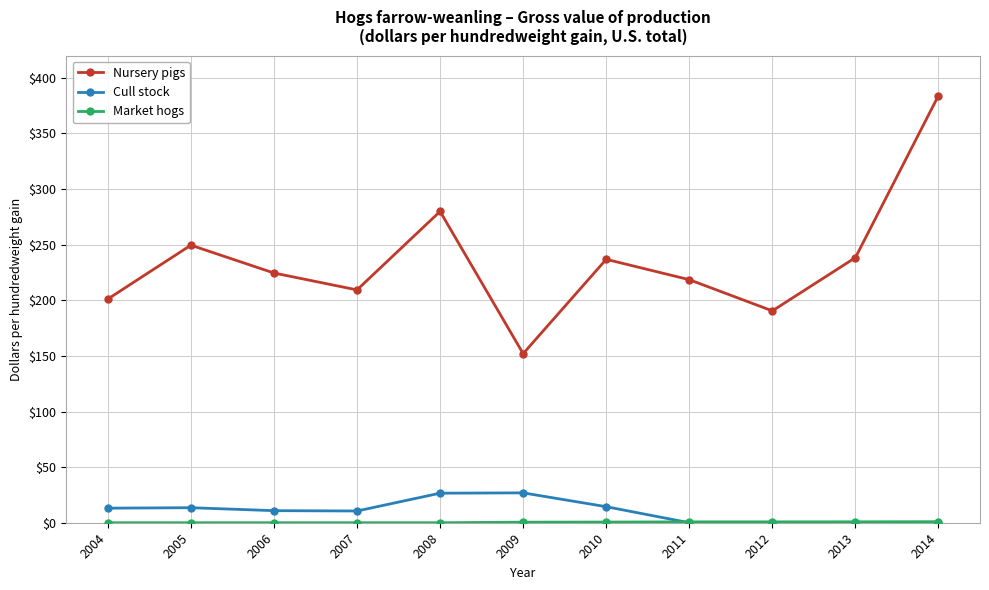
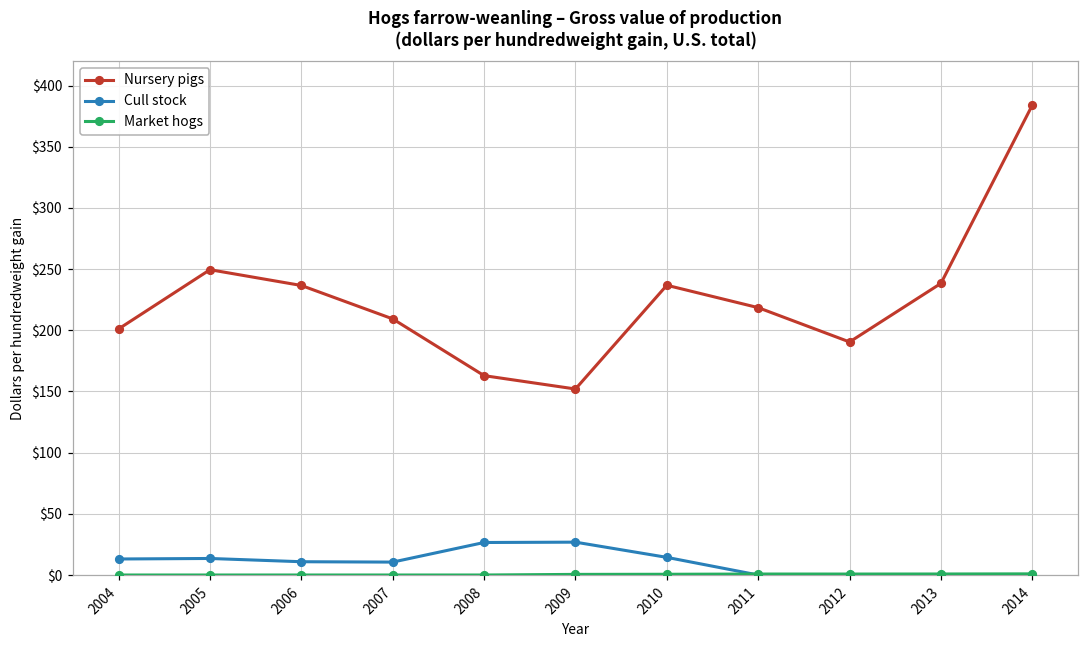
Nursery pigs, 2006: $225 -> $237
Nursery pigs, 2008: $280 -> $163
